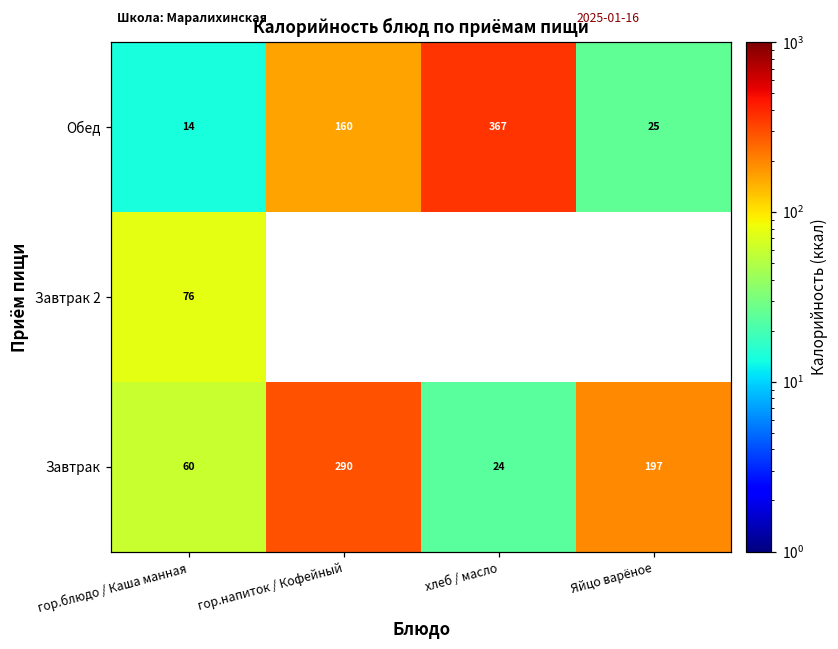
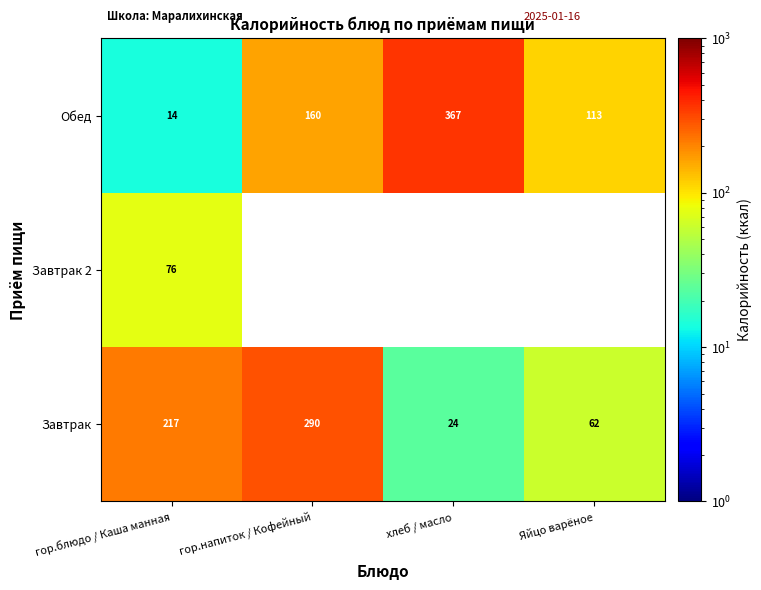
Обед, Яйцо варёное: 25 -> 113
Завтрак, гор.блюдо / Каша манная: 60 -> 217
Завтрак, Яйцо варёное: 197 -> 62
